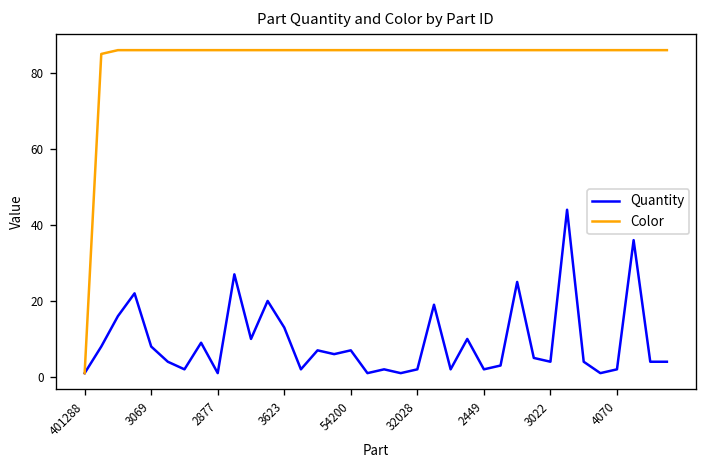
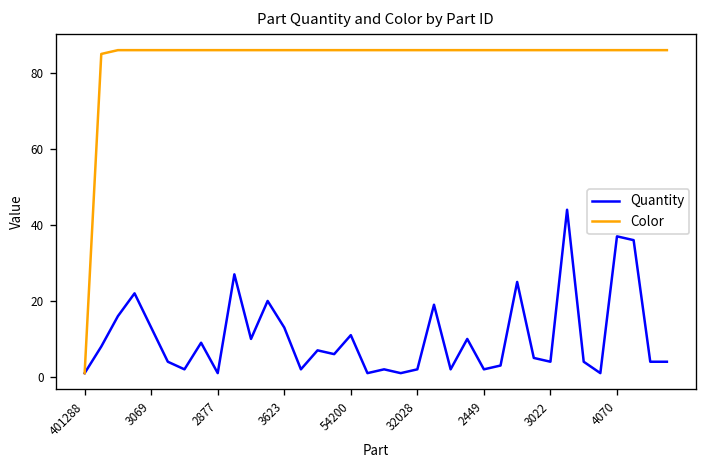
Quantity, 3069: 8 -> 13
Quantity, 54200: 7 -> 11
Quantity, 4070: 2 -> 37
